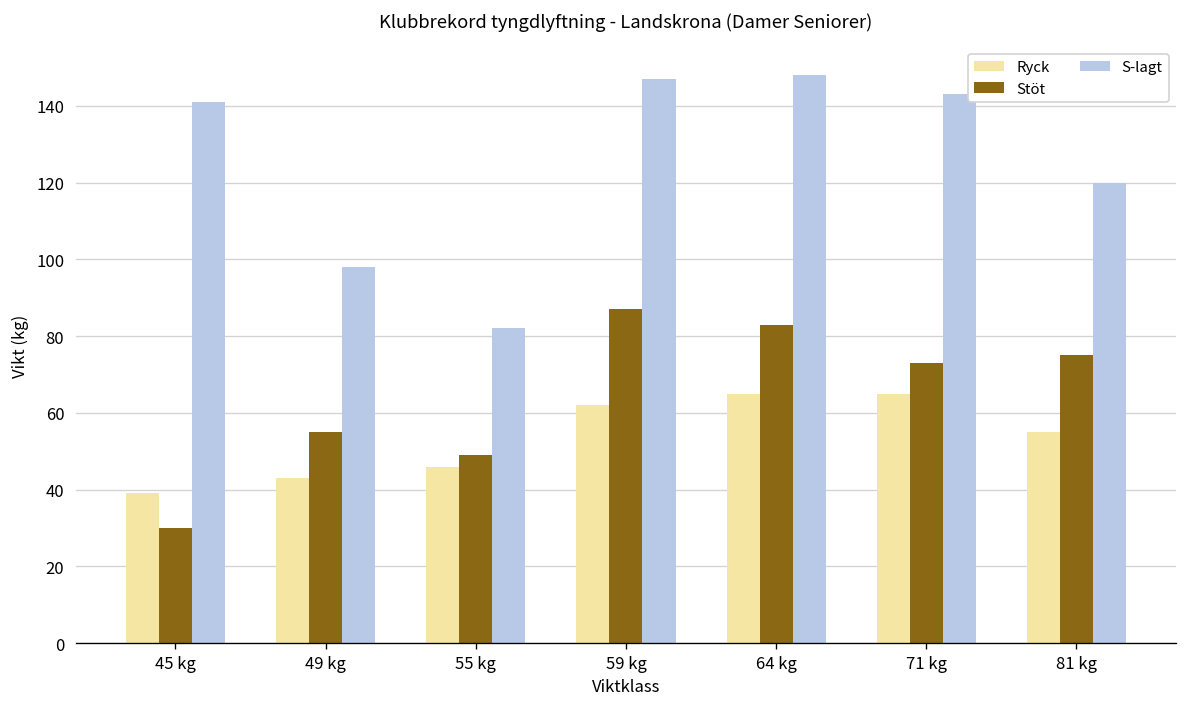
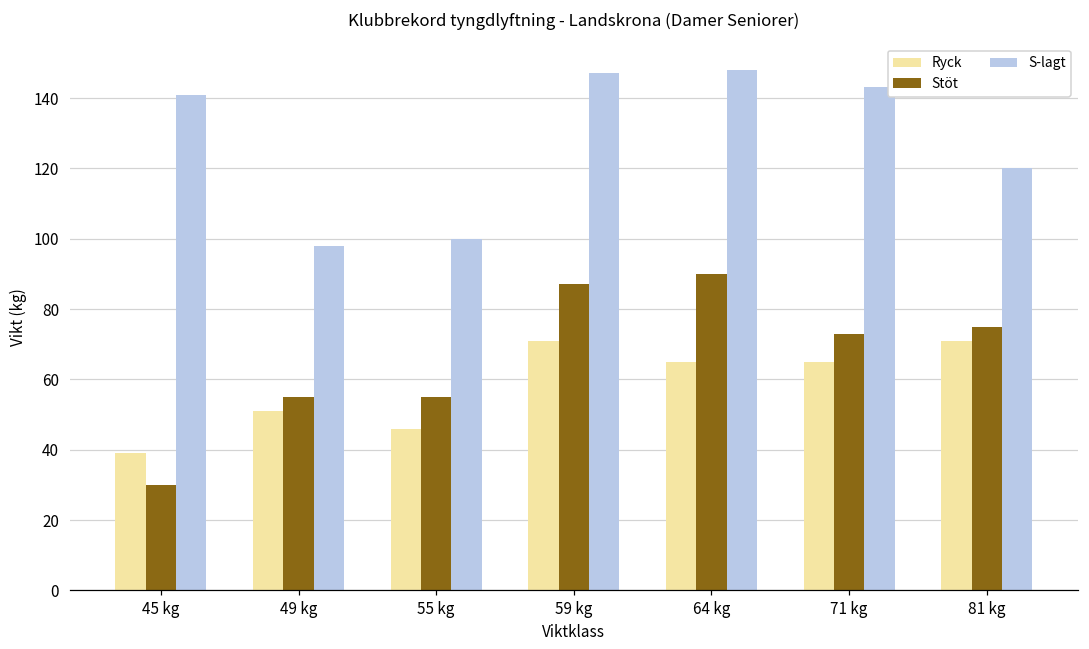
Ryck, 49 kg: 43 -> 51
Stöt, 55 kg: 49 -> 55
S-lagt, 55 kg: 82 -> 100
Ryck, 59 kg: 62 -> 71
Stöt, 64 kg: 83 -> 90
Ryck, 81 kg: 55 -> 71
